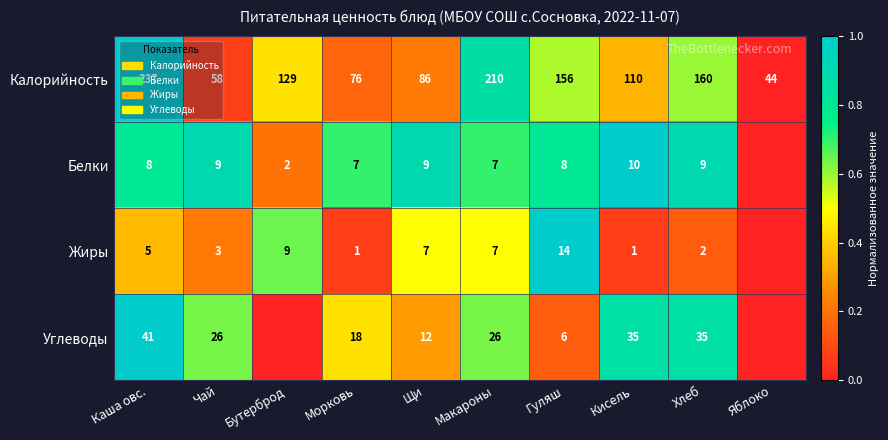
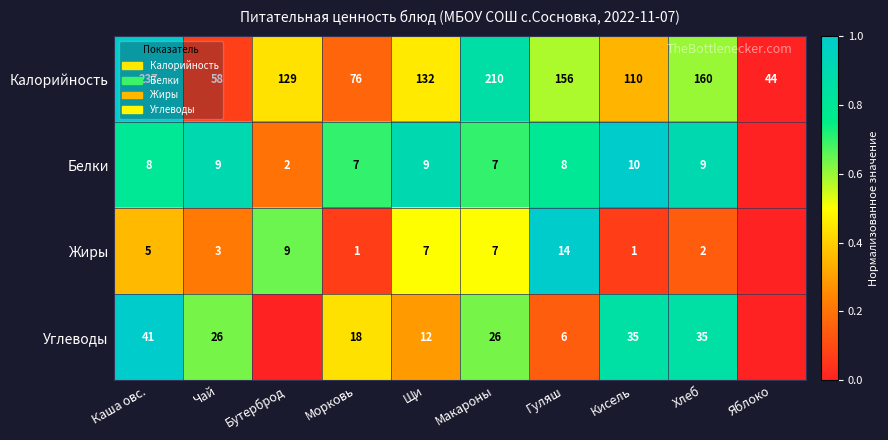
Калорийность, Щи: 86 -> 132
